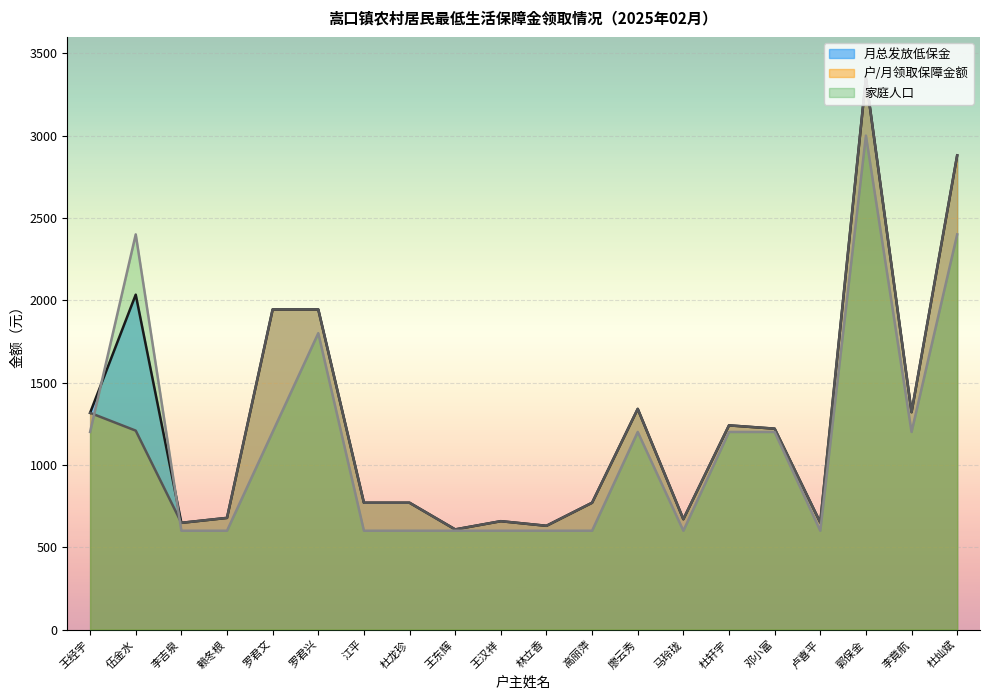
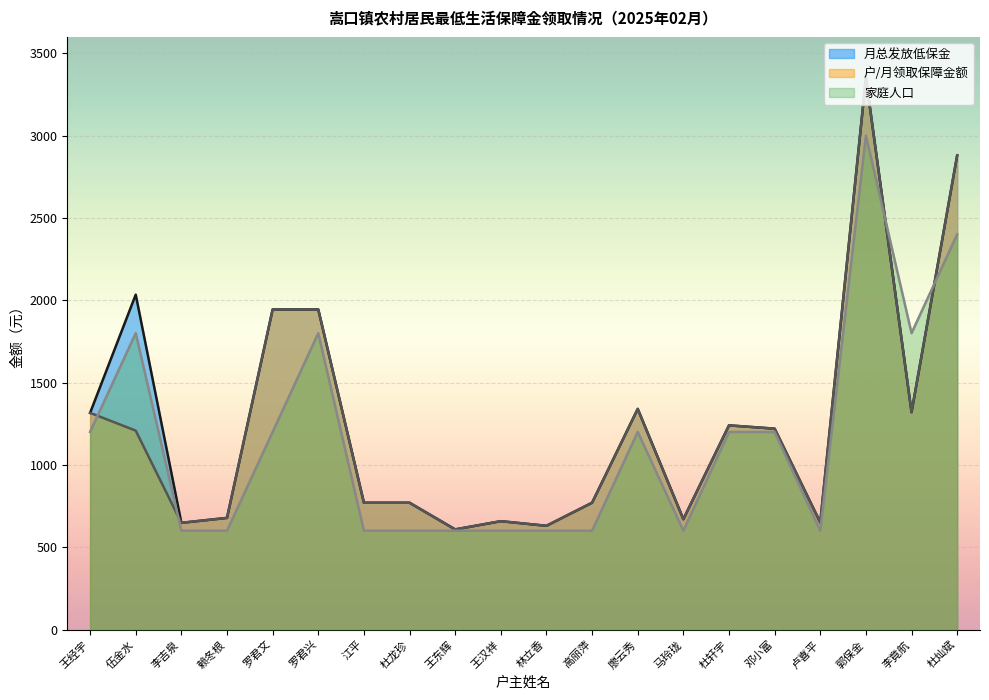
家庭人口, 伍金水: 2400 -> 1800
家庭人口, 李竟航: 1200 -> 1800
